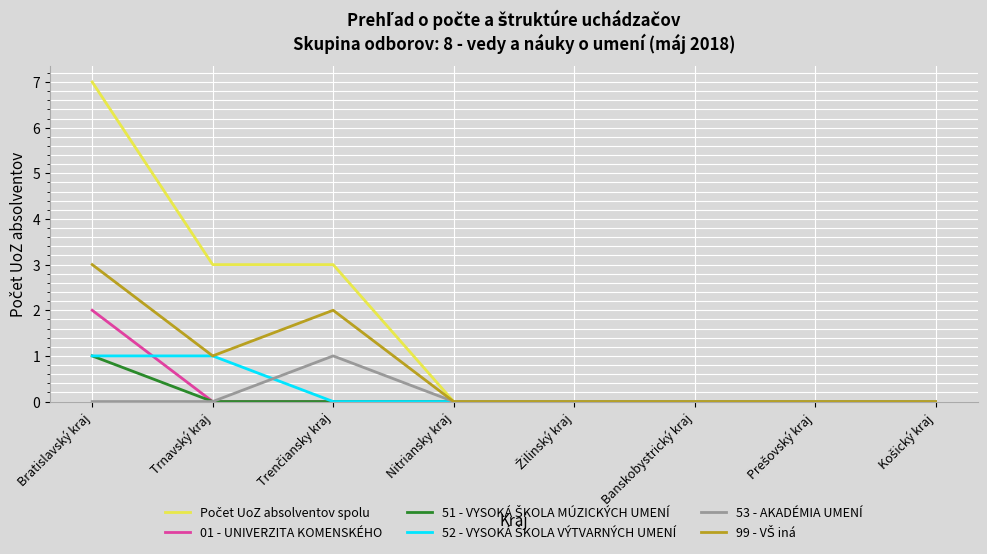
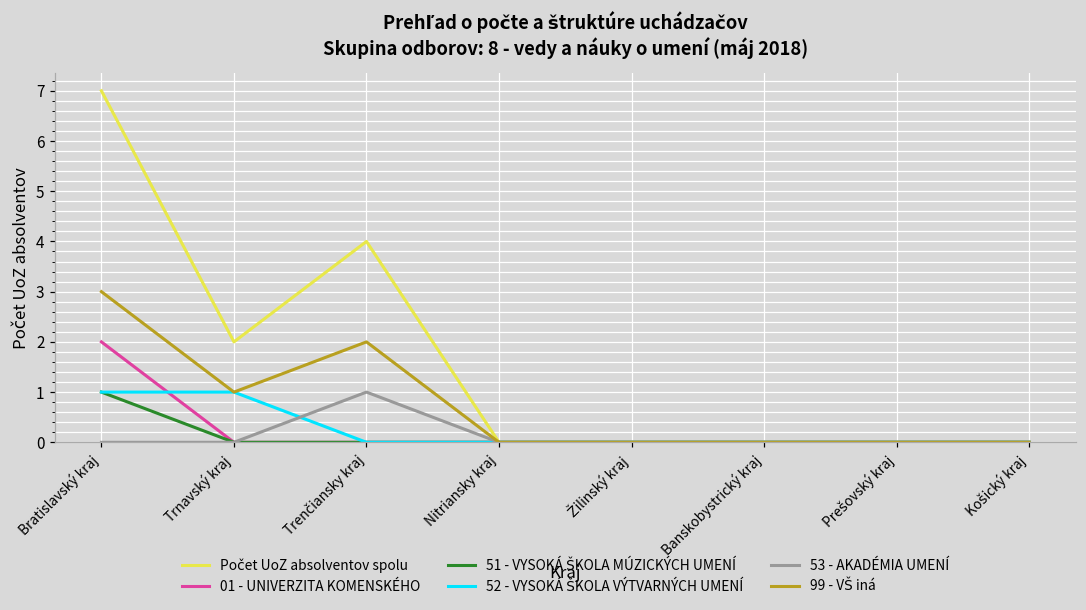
Počet UoZ absolventov spolu, Trnavský kraj: 3 -> 2
Počet UoZ absolventov spolu, Trenčiansky kraj: 3 -> 4
